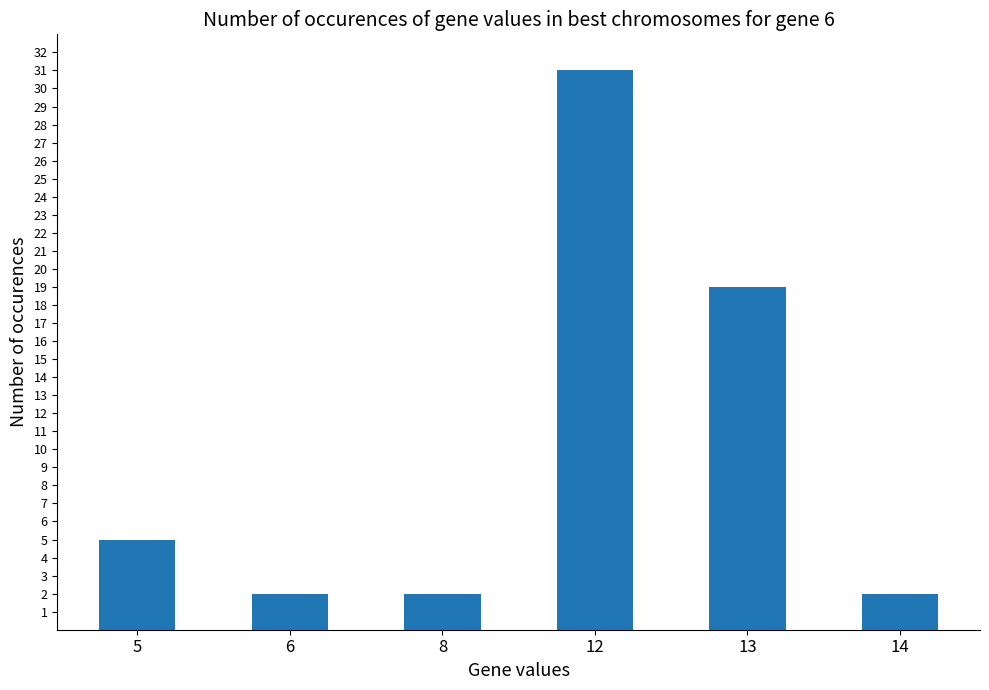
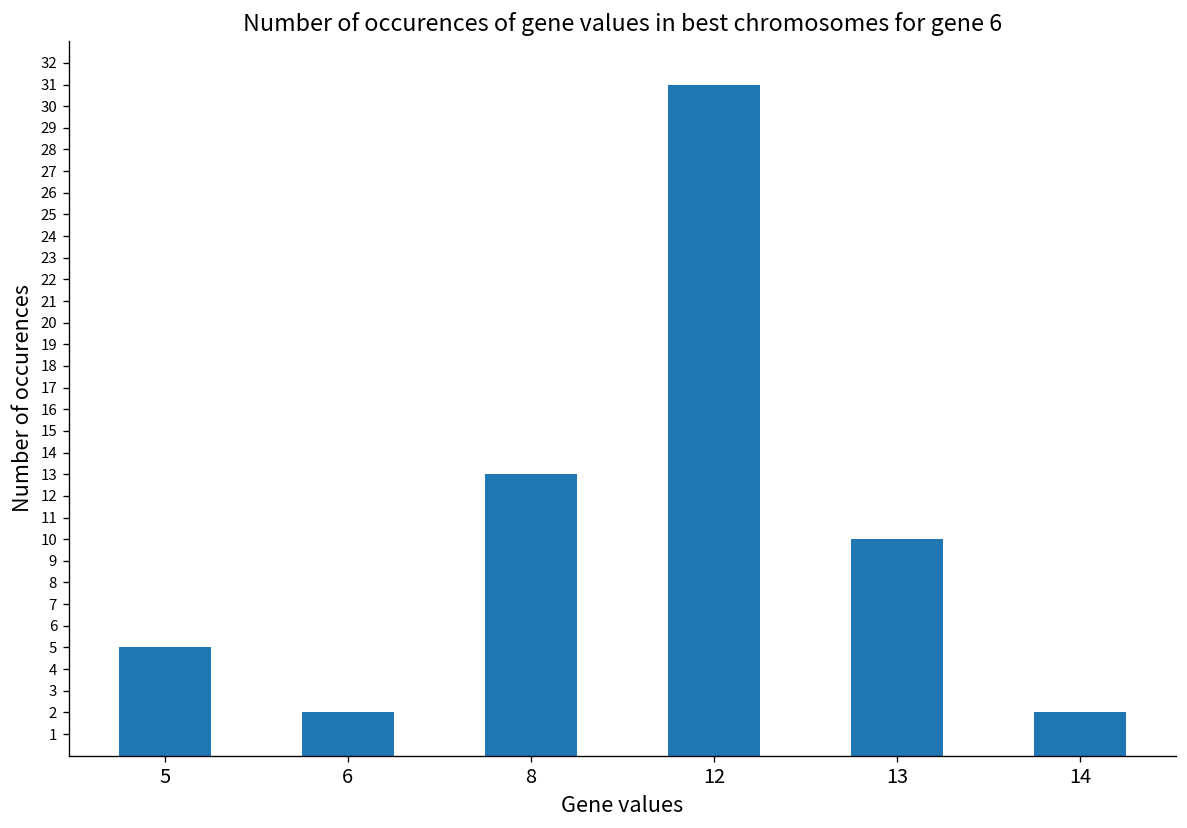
8: 2 -> 13
13: 19 -> 10
